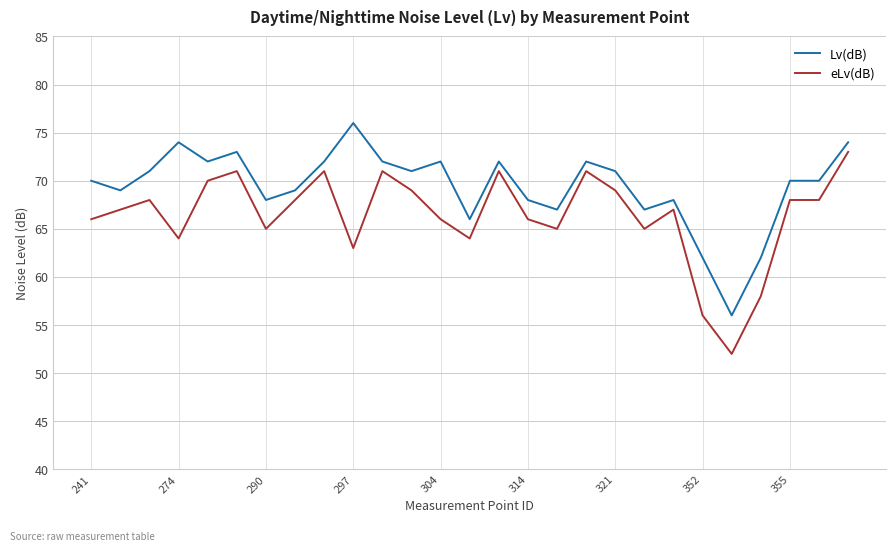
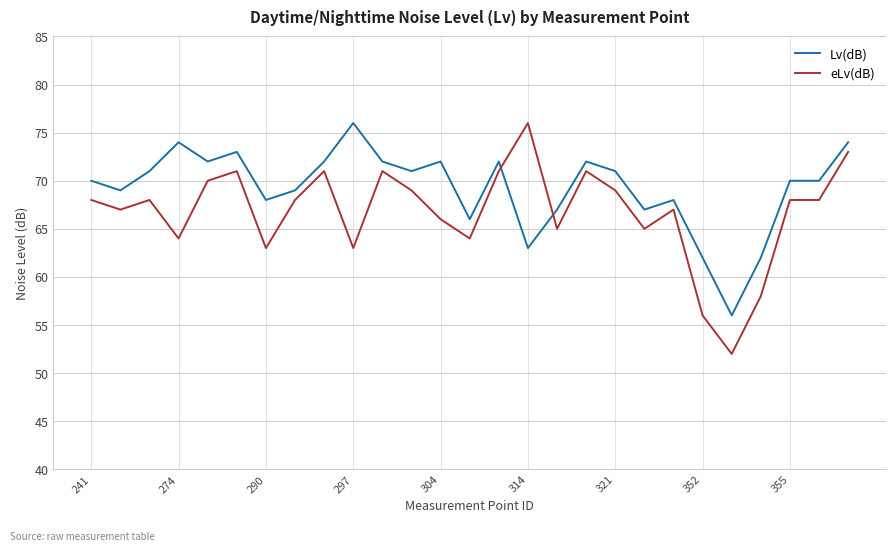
eLv(dB), 241: 66 -> 68
eLv(dB), 290: 65 -> 63
Lv(dB), 314: 68 -> 63
eLv(dB), 314: 66 -> 76
